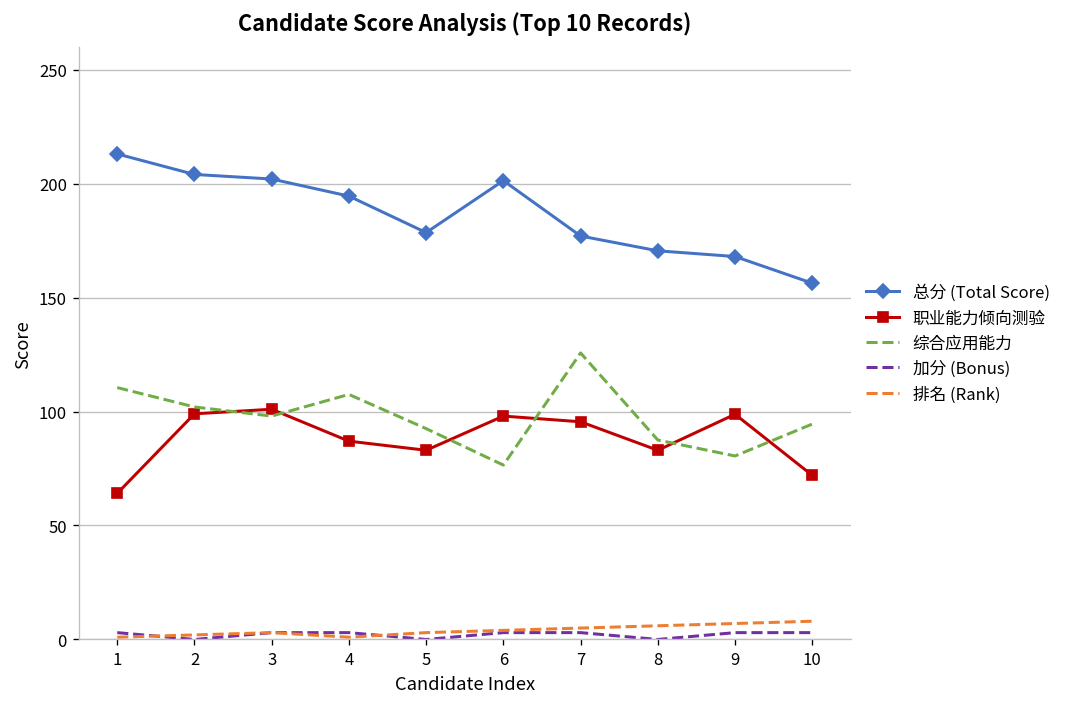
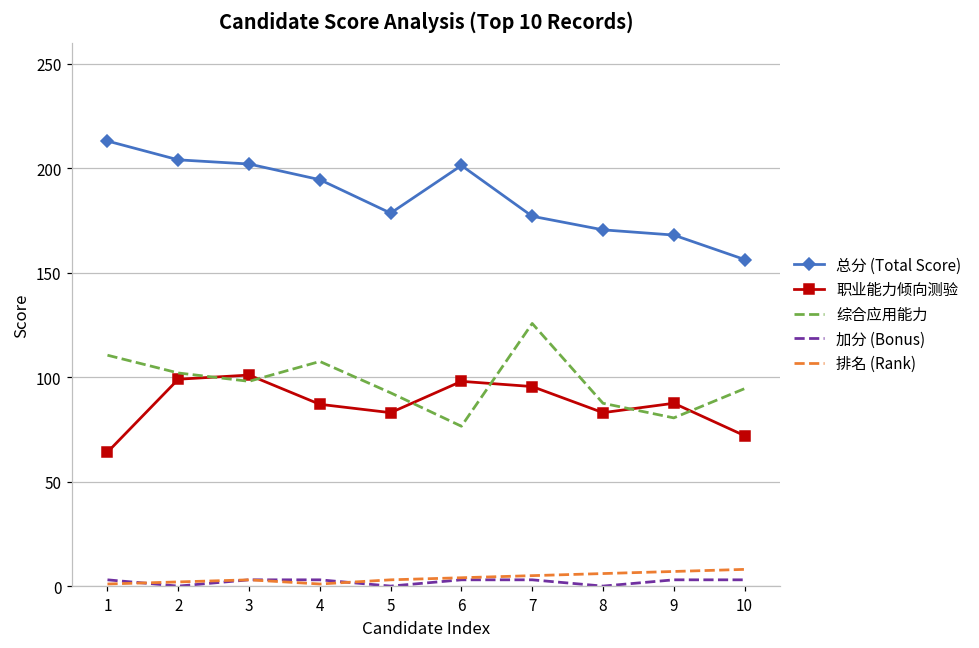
职业能力倾向测验, 9: 99 -> 88
